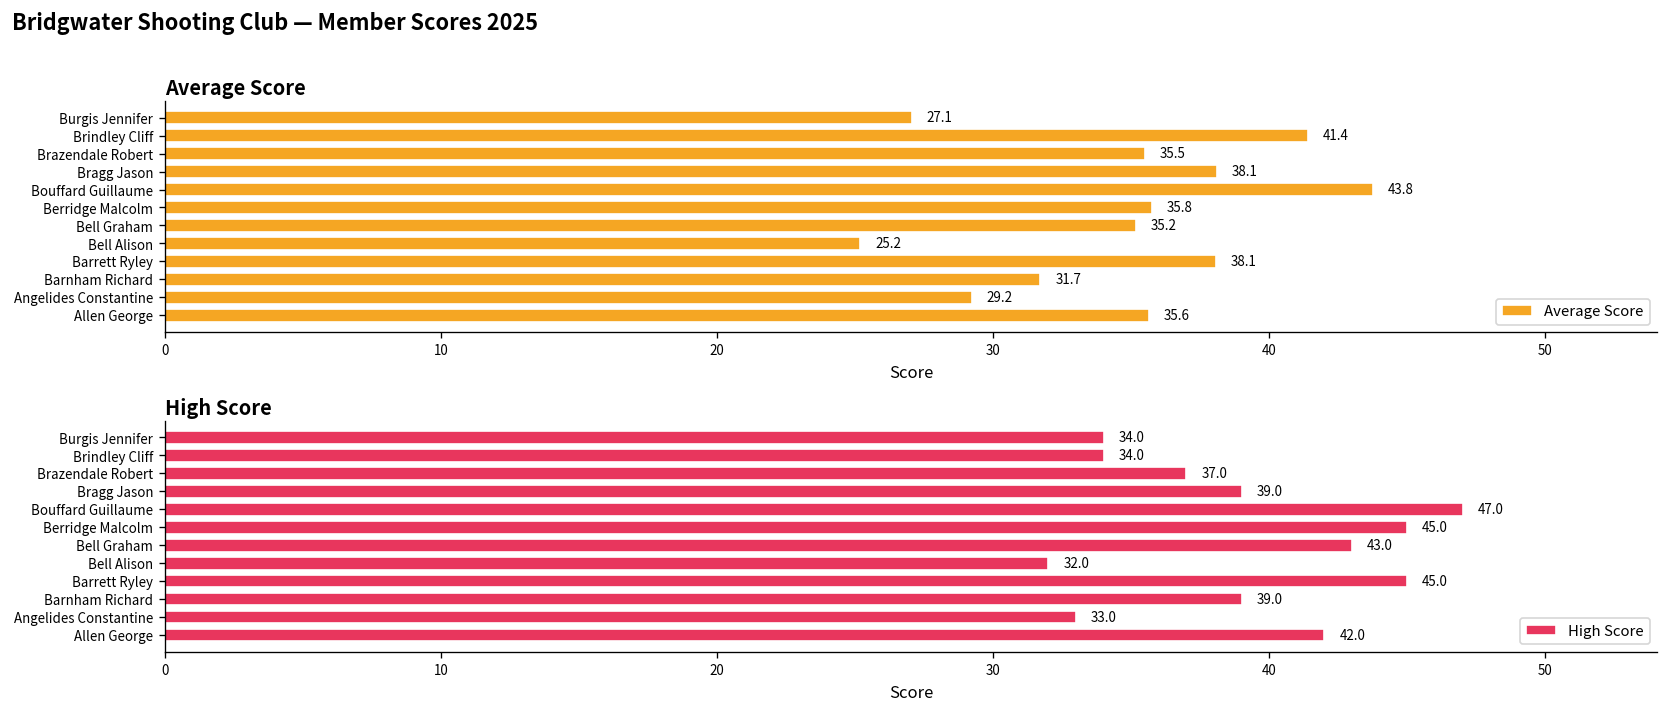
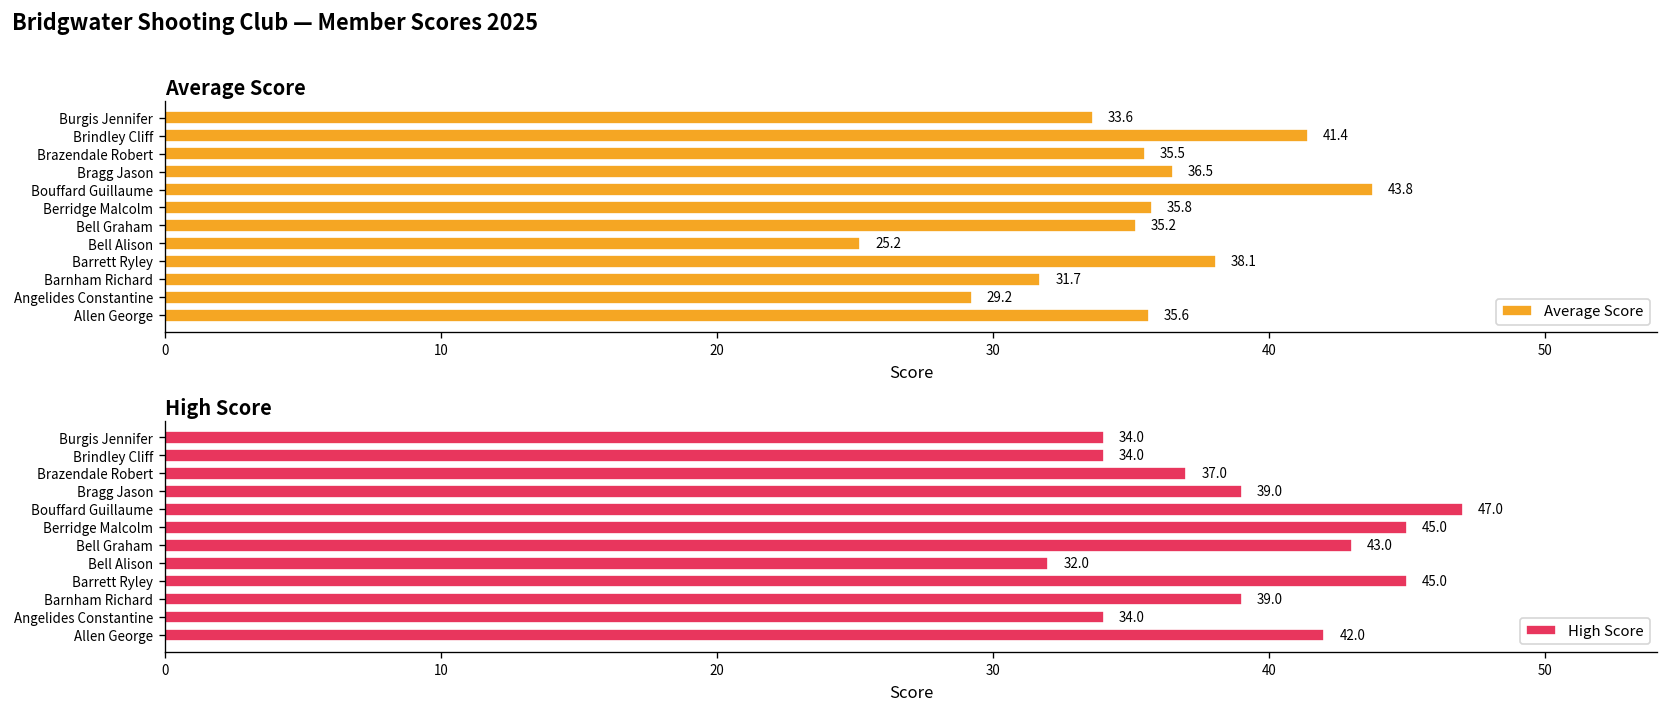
Average Score, Burgis Jennifer: 27.1 -> 33.6
Average Score, Bragg Jason: 38.1 -> 36.5
High Score, Angelides Constantine: 33.0 -> 34.0
